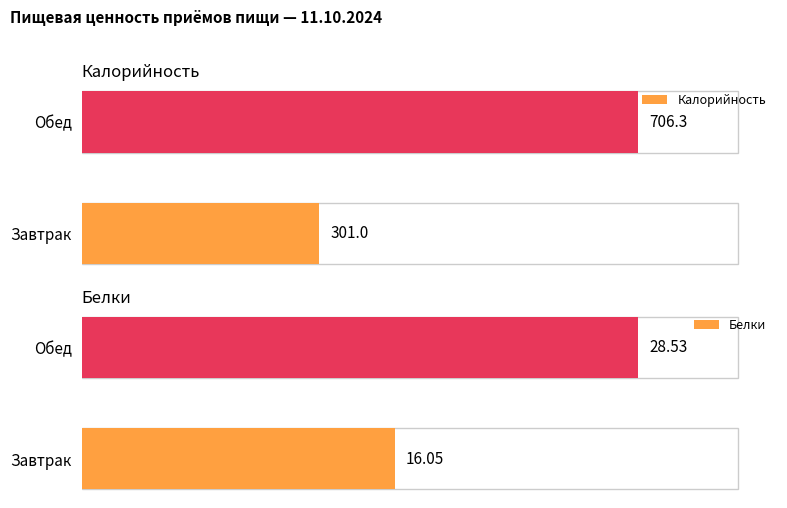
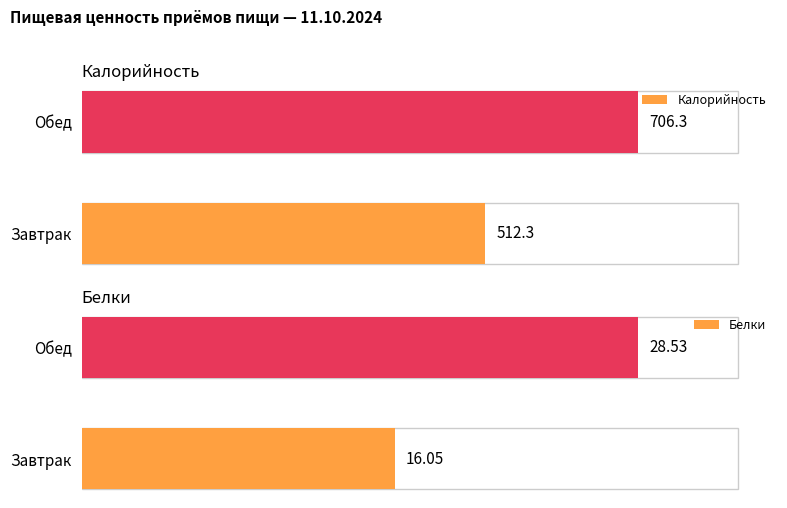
Калорийность, Завтрак: 301.0 -> 512.3
